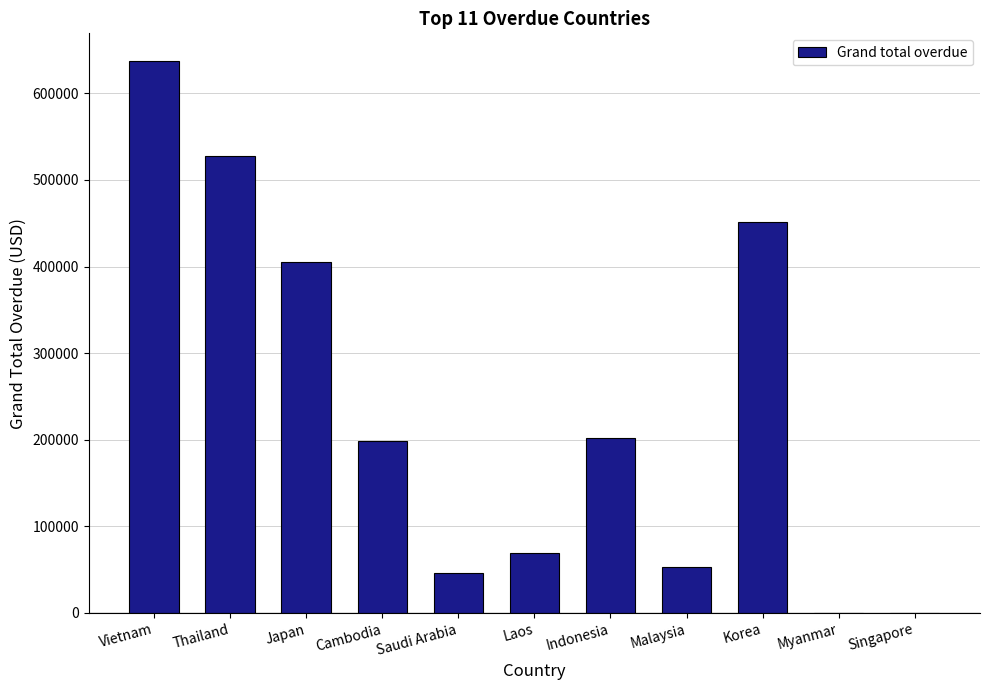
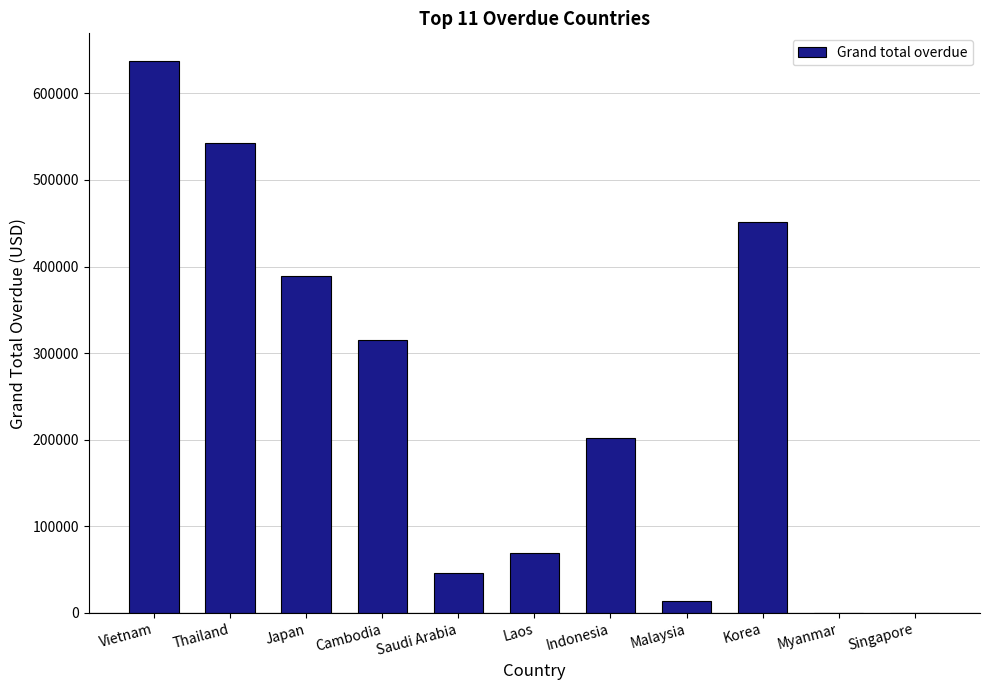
Thailand: 530000 -> 540000
Japan: 410000 -> 390000
Cambodia: 200000 -> 310000
Malaysia: 50000 -> 10000
